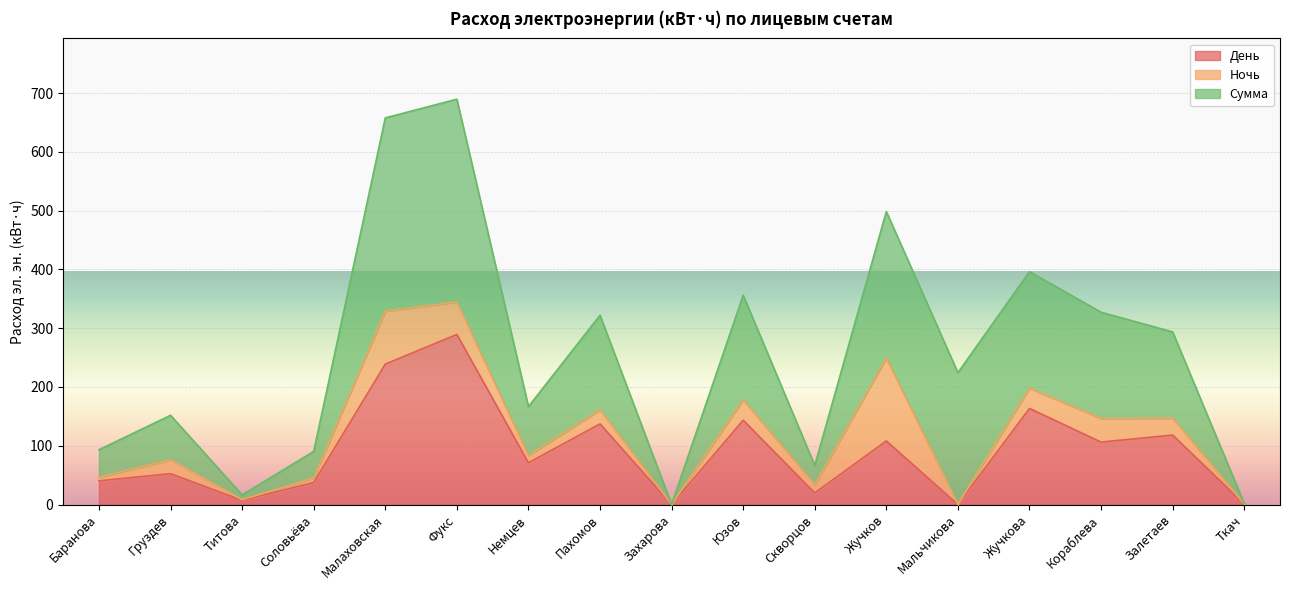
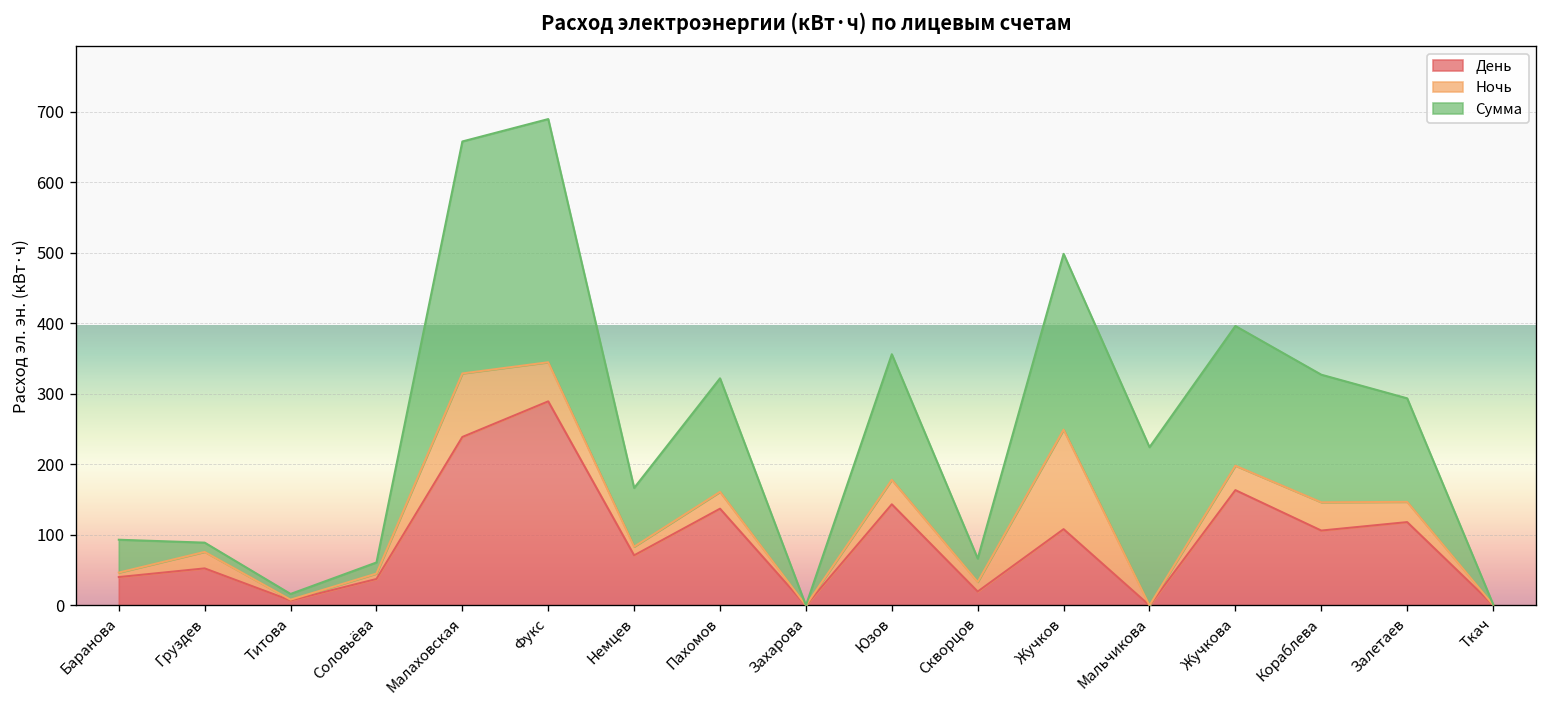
Сумма, Груздев: 80 -> 10
Сумма, Соловьёва: 50 -> 20
